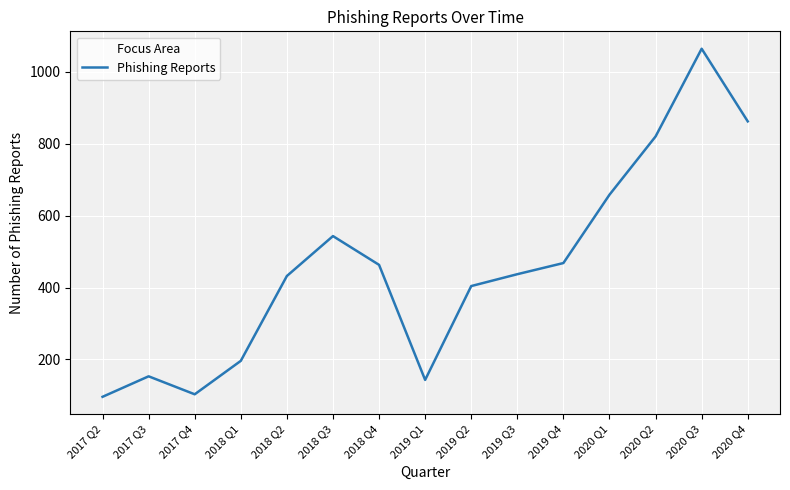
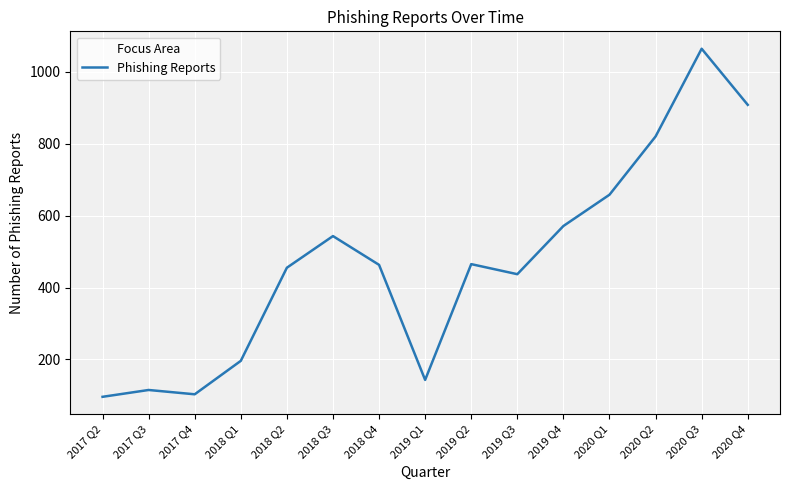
2017 Q3: 150 -> 120
2018 Q2: 430 -> 460
2019 Q2: 400 -> 470
2019 Q4: 470 -> 570
2020 Q4: 860 -> 910
